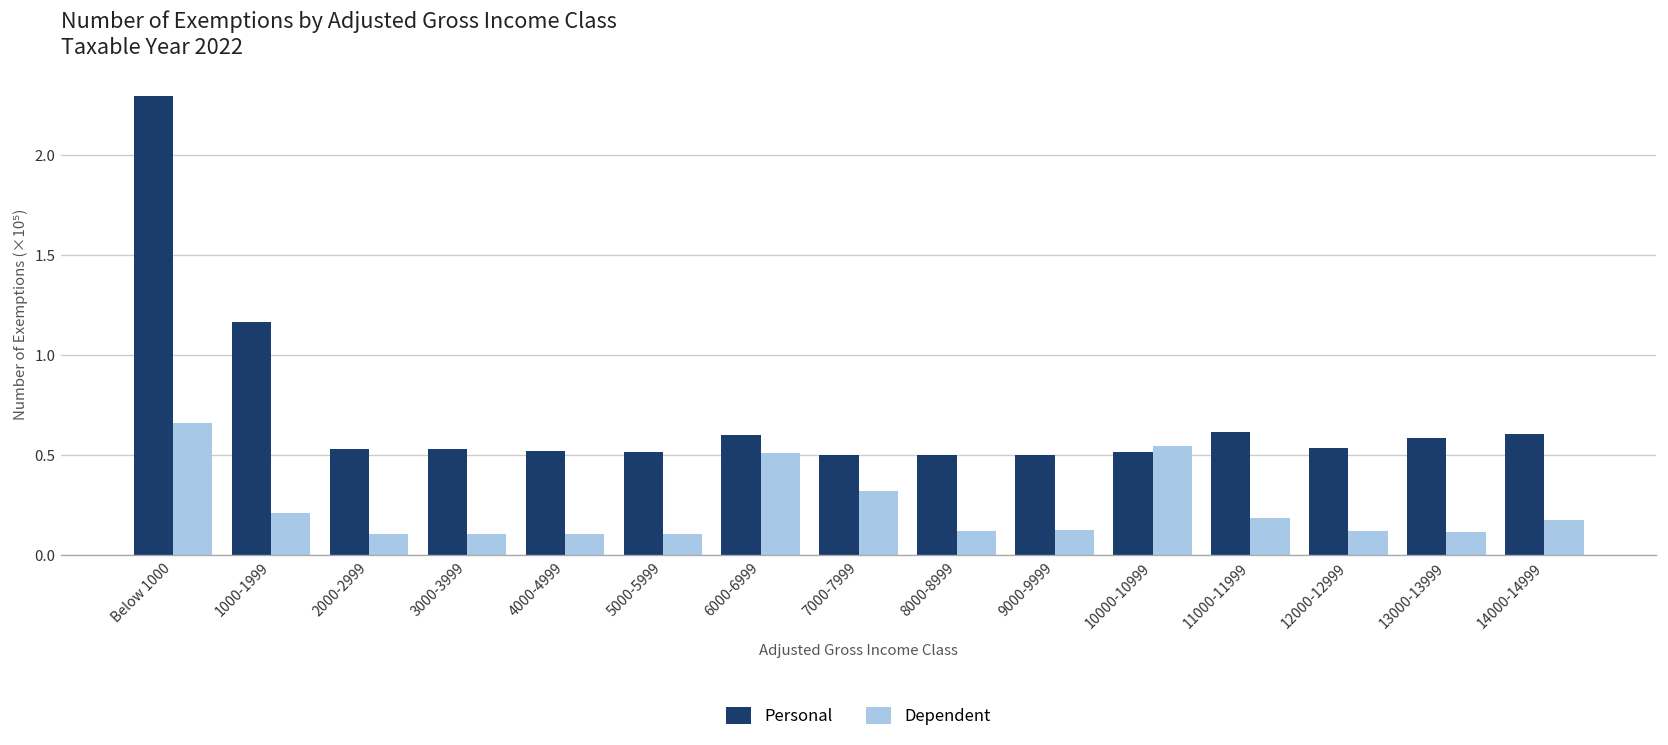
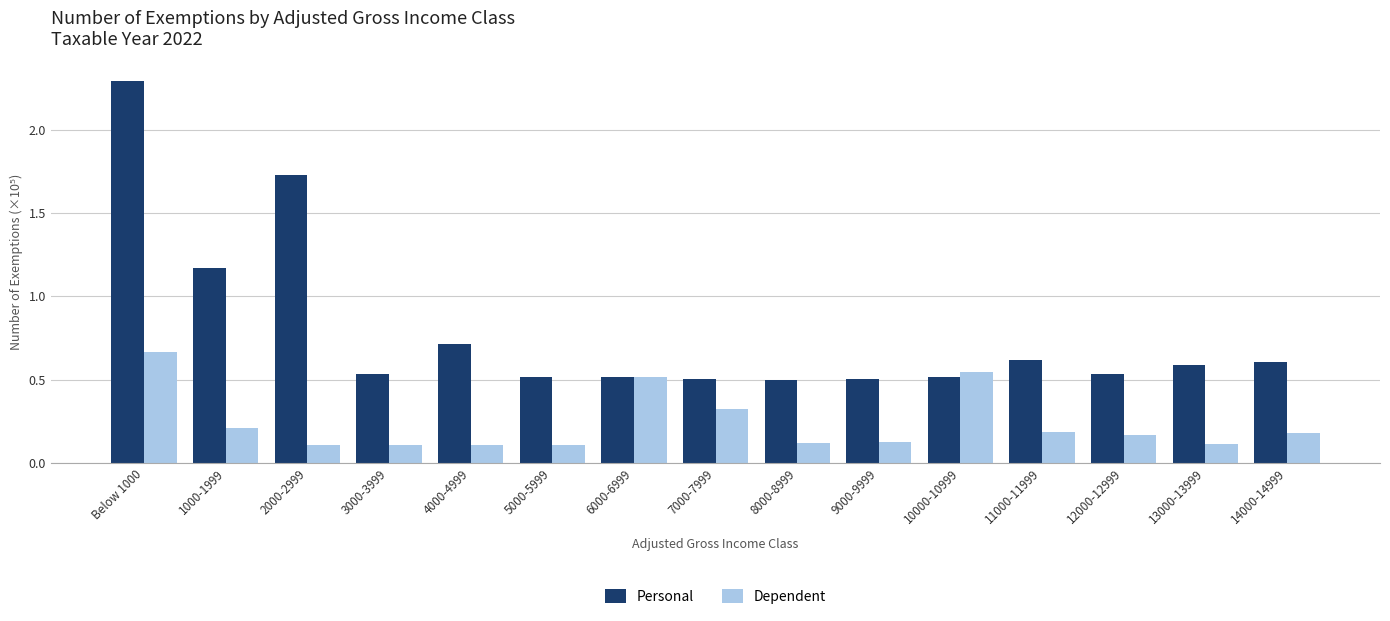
Personal, 2000-2999: 0.53 -> 1.73
Personal, 4000-4999: 0.52 -> 0.71
Personal, 6000-6999: 0.60 -> 0.52
Dependent, 12000-12999: 0.12 -> 0.17
